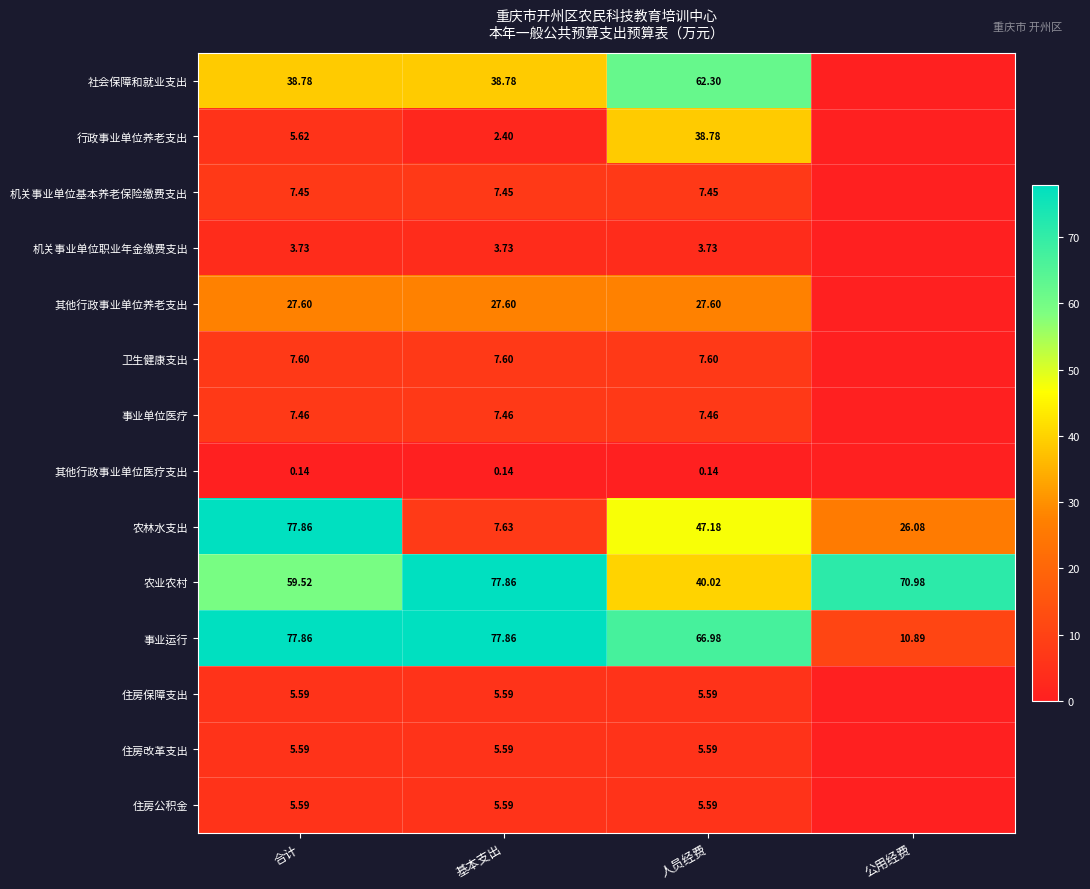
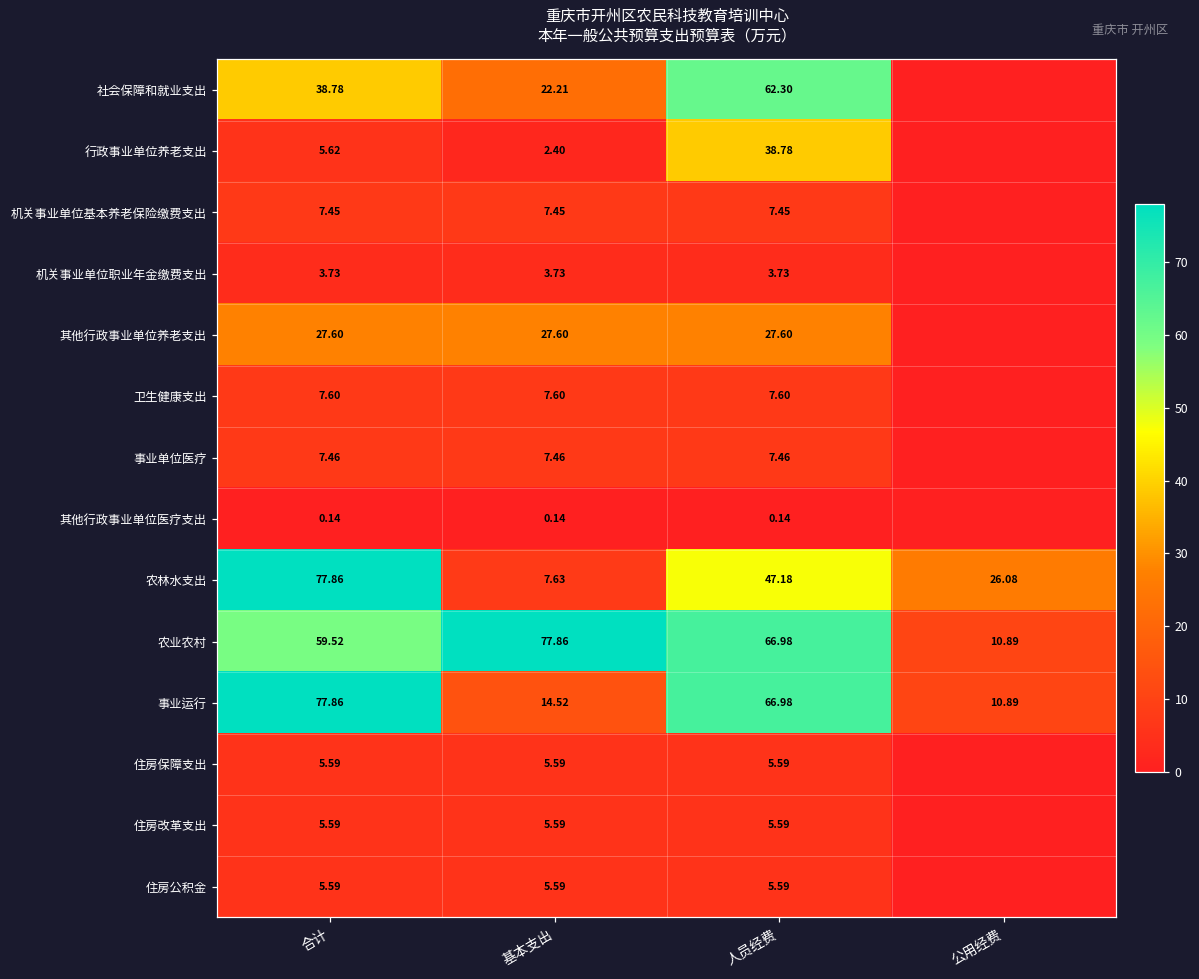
社会保障和就业支出, 基本支出: 38.78 -> 22.21
农业农村, 人员经费: 40.02 -> 66.98
农业农村, 公用经费: 70.98 -> 10.89
事业运行, 基本支出: 77.86 -> 14.52
